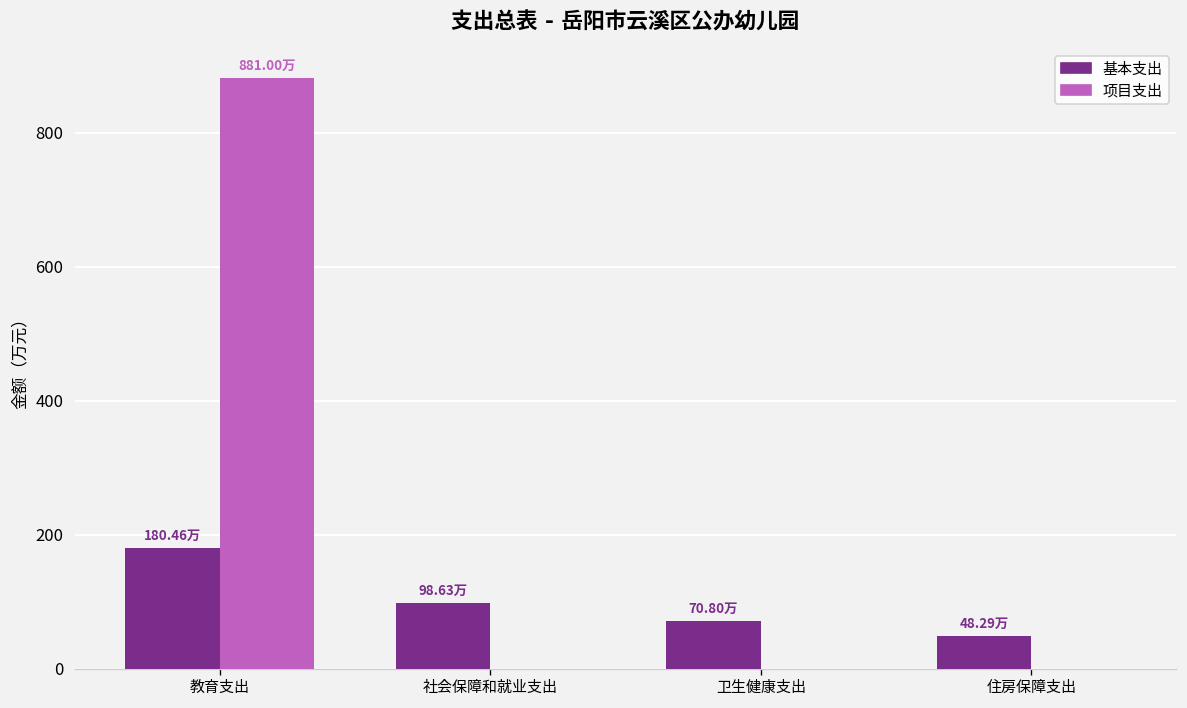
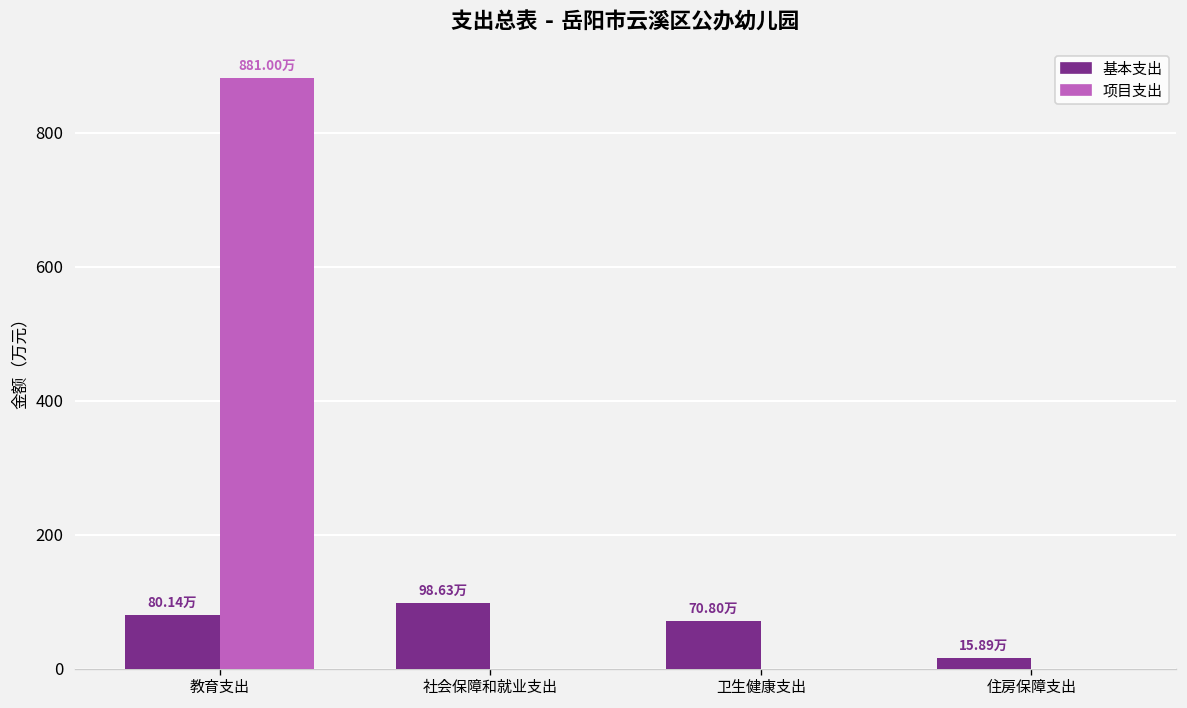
基本支出, 教育支出: 180.46万 -> 80.14万
基本支出, 住房保障支出: 48.29万 -> 15.89万
